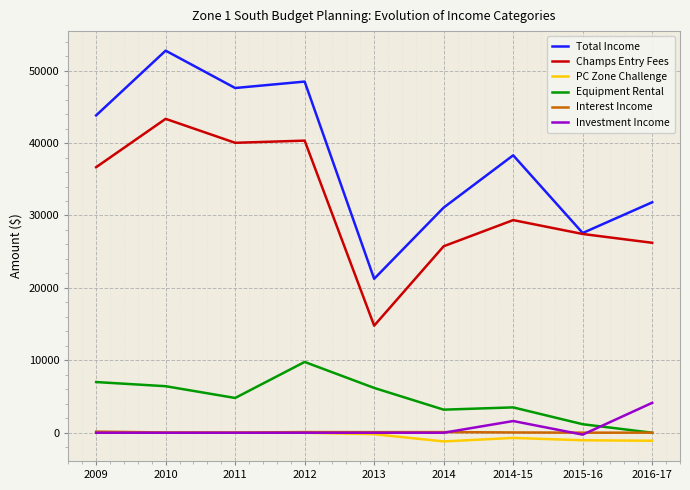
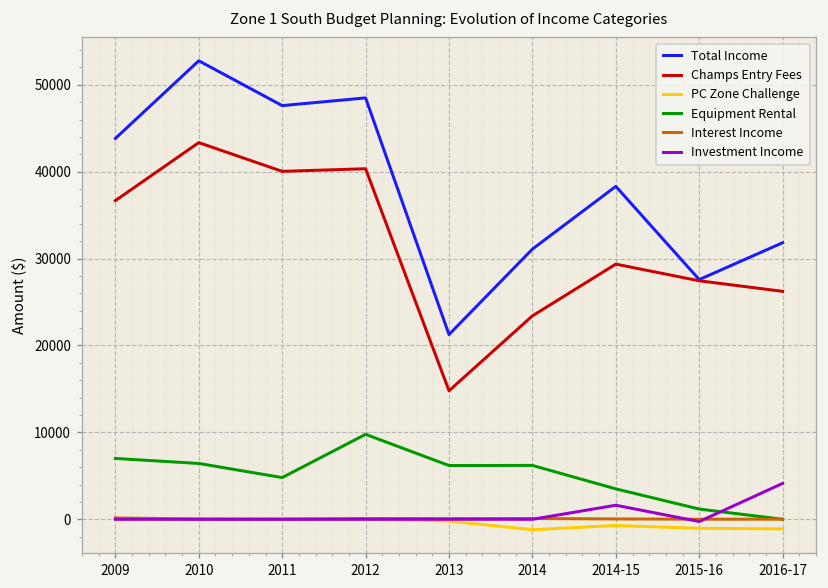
Champs Entry Fees, 2014: 26000 -> 23000
Equipment Rental, 2014: 3000 -> 6000
